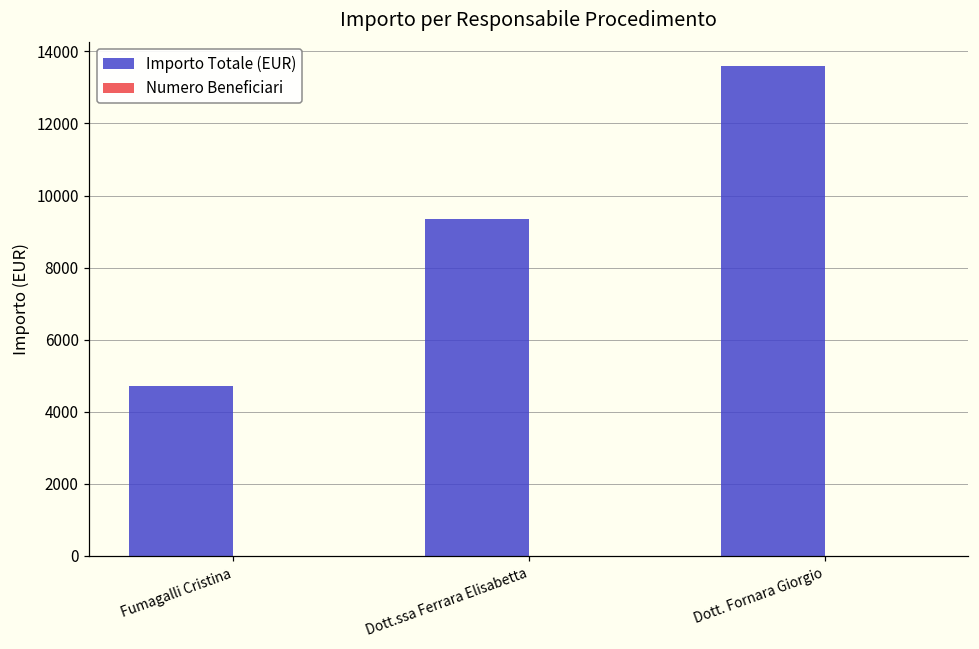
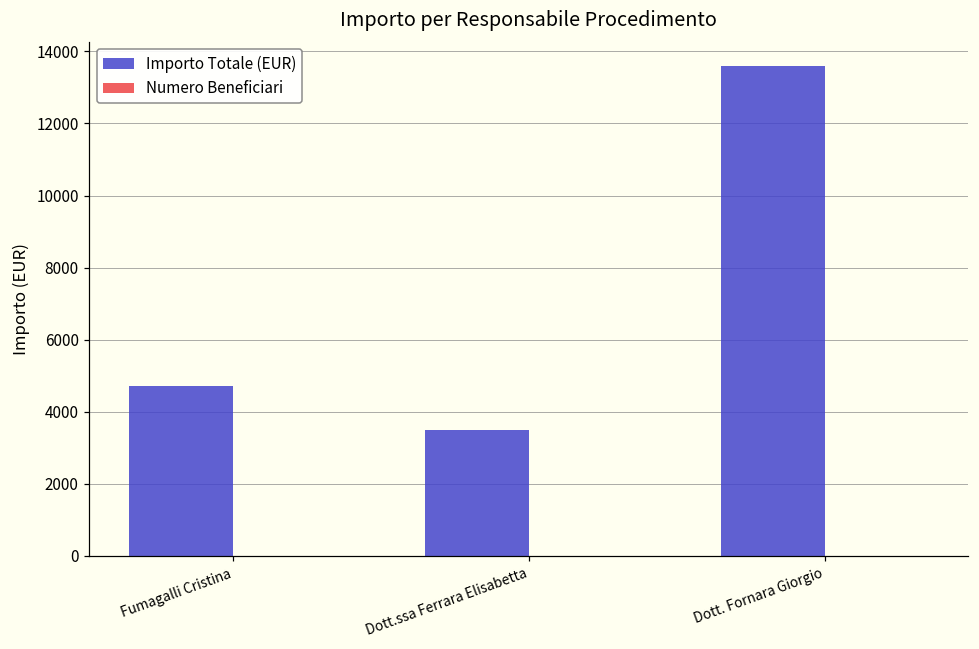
Importo Totale (EUR), Dott.ssa Ferrara Elisabetta: 9300 -> 3500
